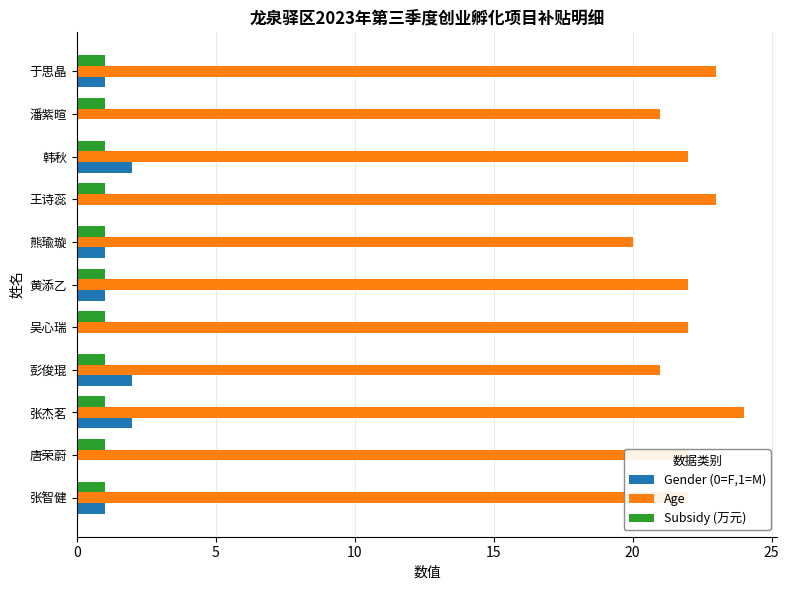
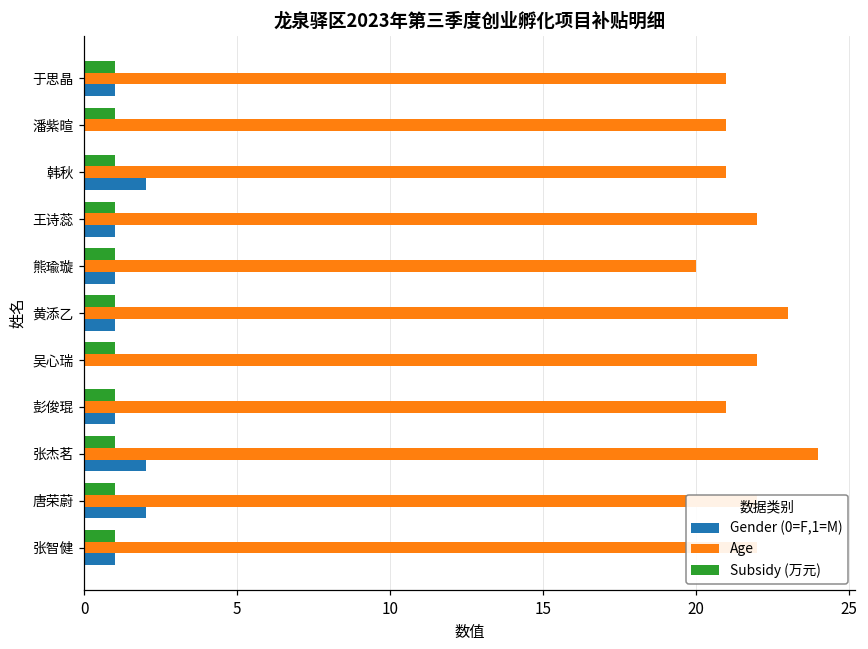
Age, 于思晶: 23 -> 21
Age, 韩秋: 22 -> 21
Age, 王诗蕊: 23 -> 22
Gender (0=F,1=M), 王诗蕊: 0 -> 1
Age, 黄添乙: 22 -> 23
Gender (0=F,1=M), 彭俊琨: 2 -> 1
Gender (0=F,1=M), 唐荣蔚: 0 -> 2
